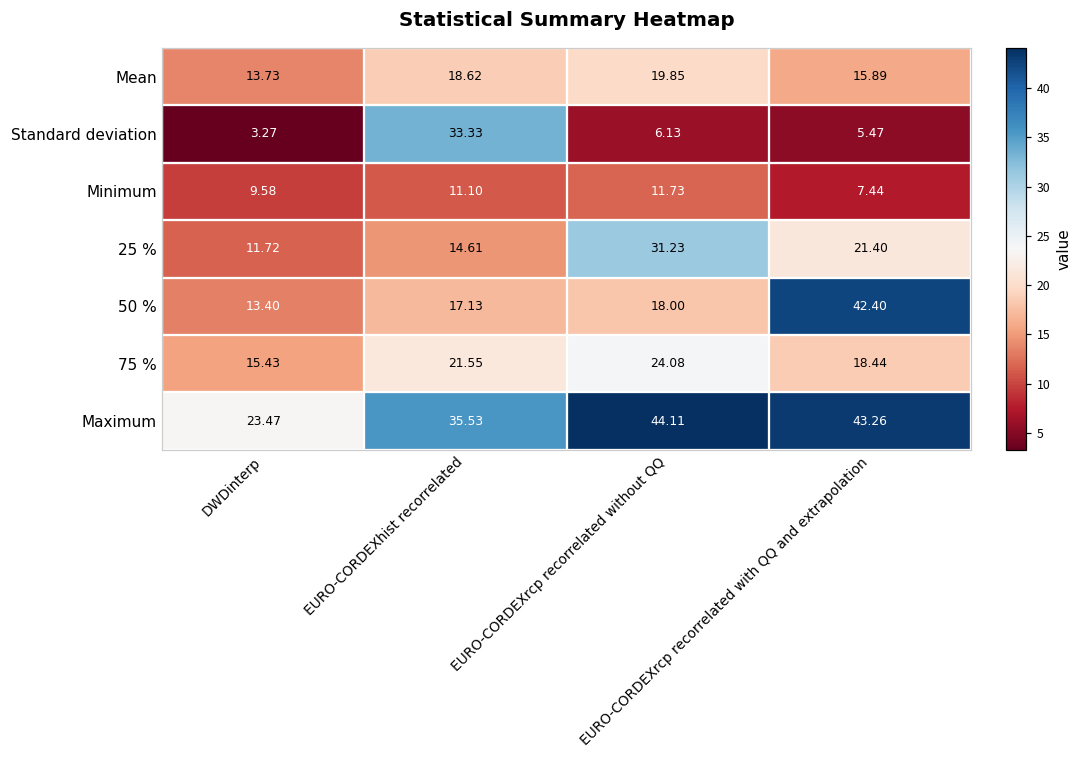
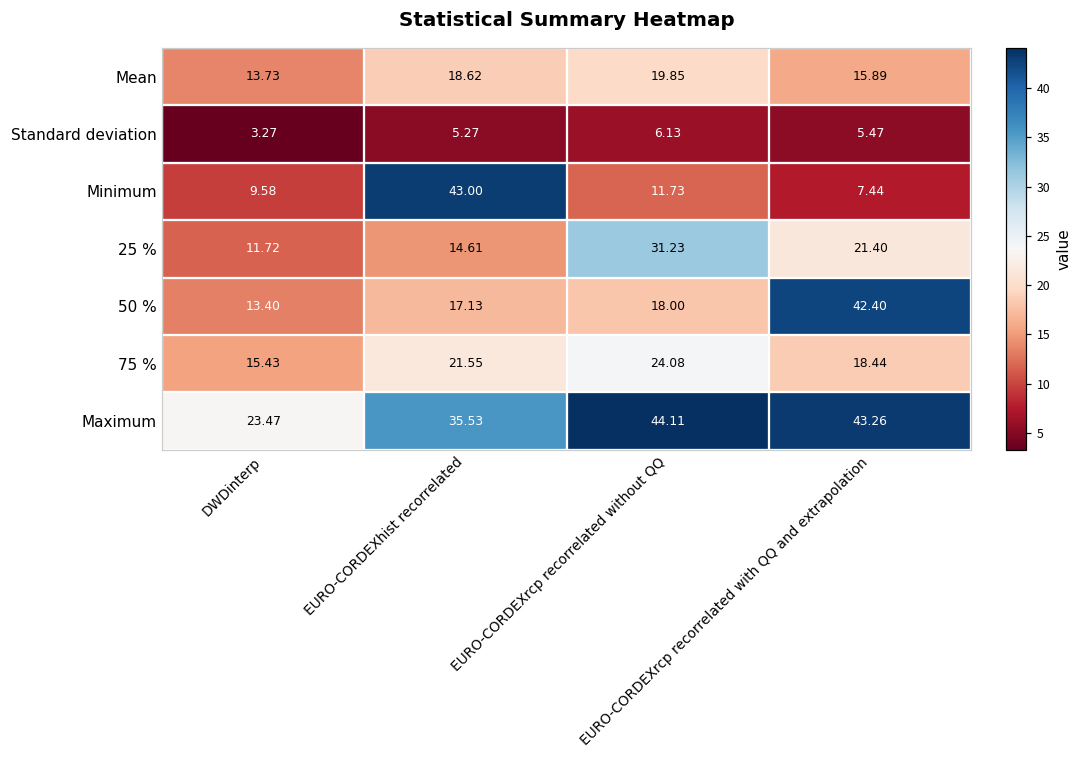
Standard deviation, EURO-CORDEXhist recorrelated: 33.33 -> 5.27
Minimum, EURO-CORDEXhist recorrelated: 11.10 -> 43.00
